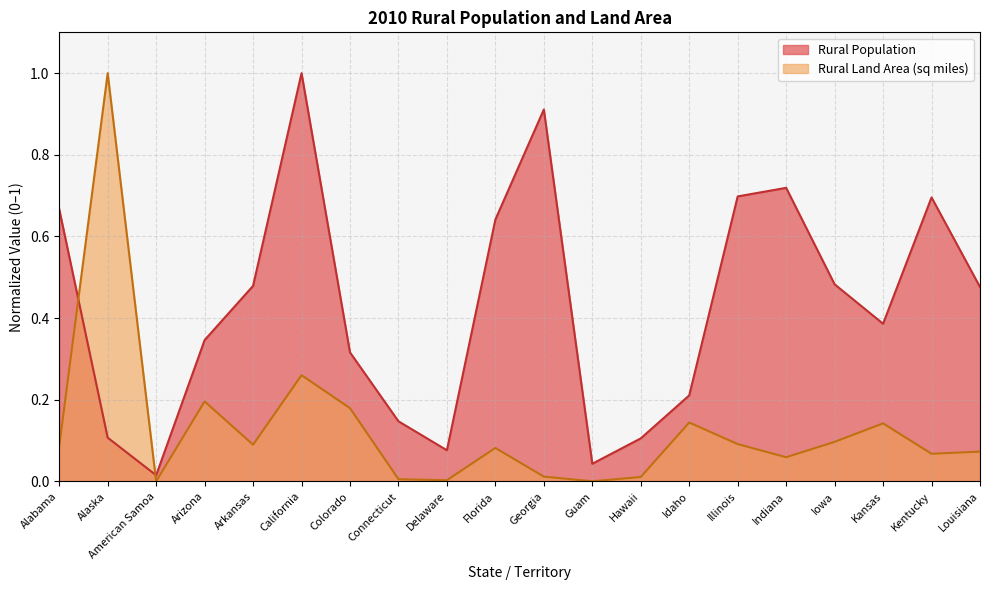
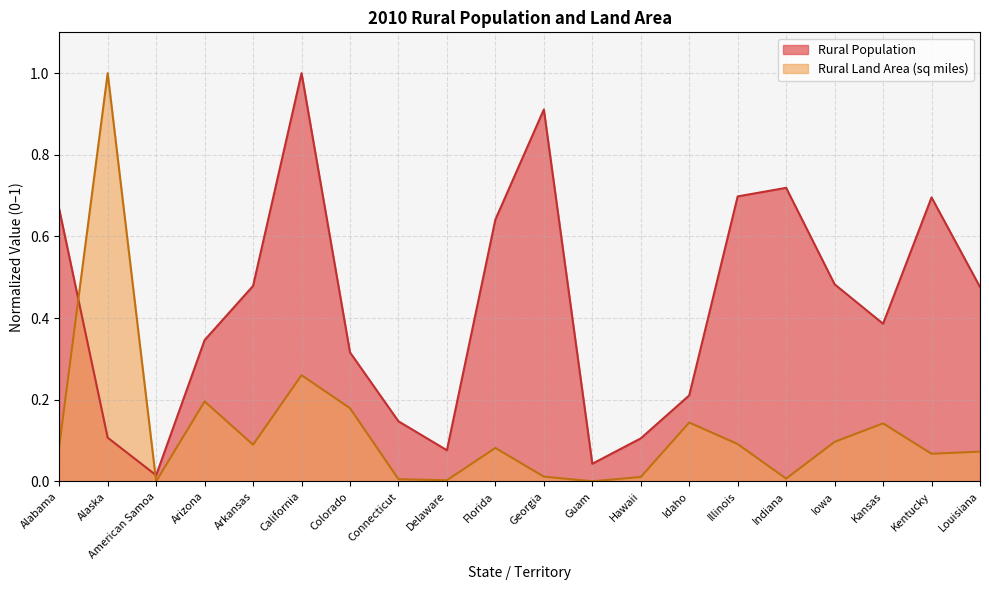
Rural Land Area (sq miles), Indiana: 0.06 -> 0.01
